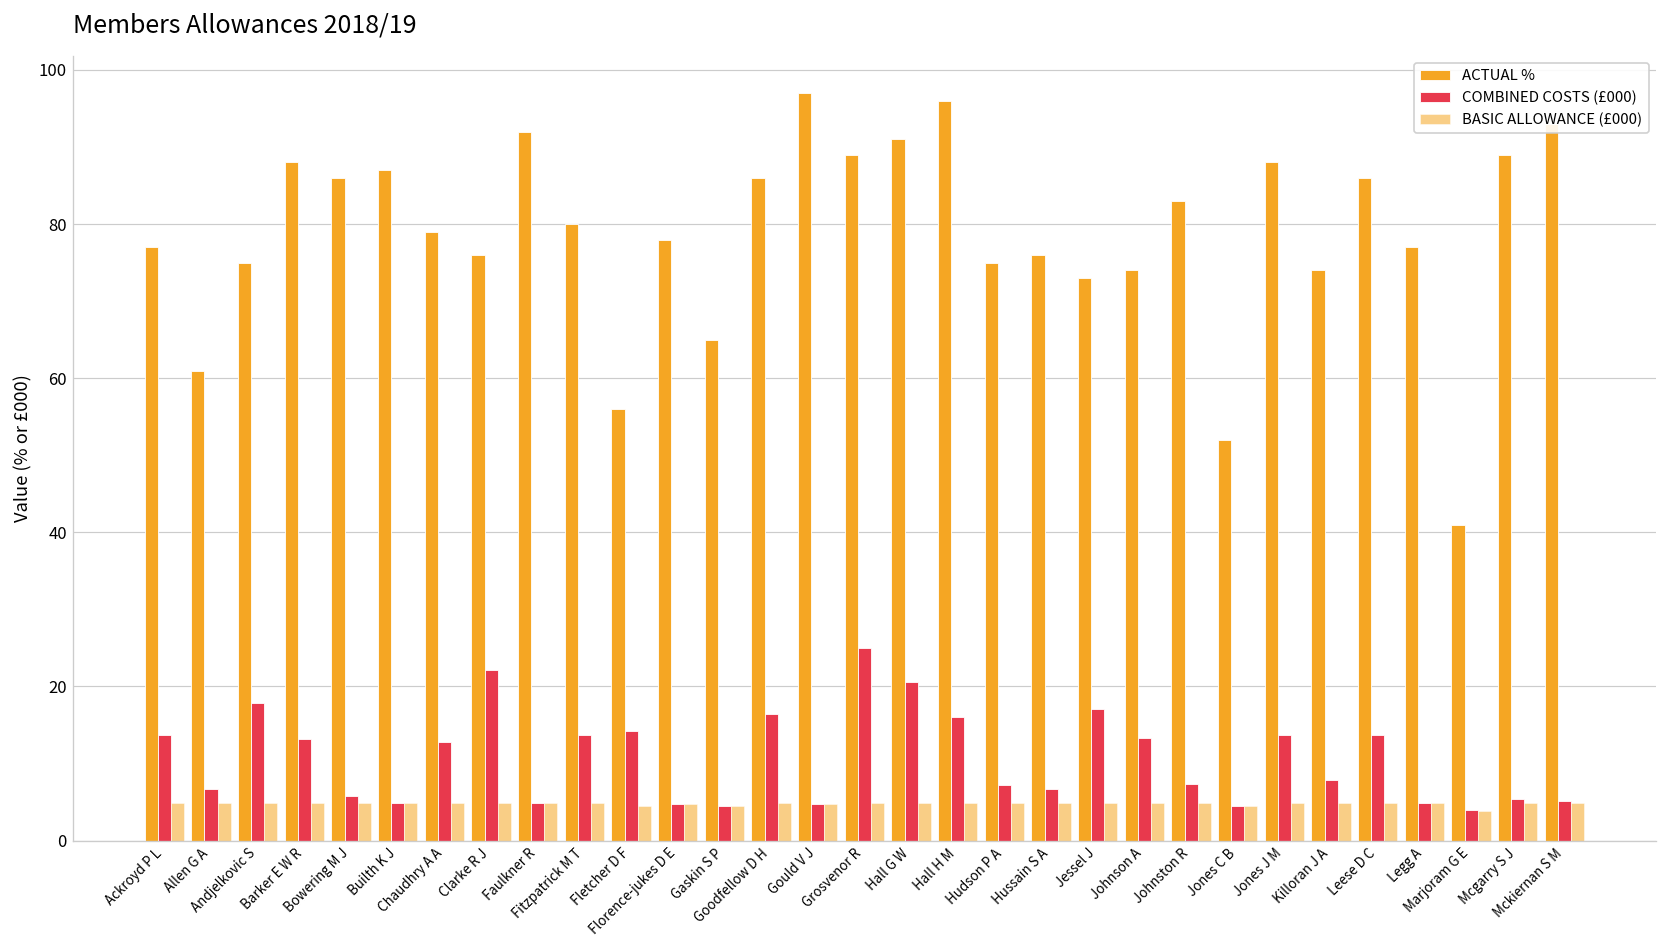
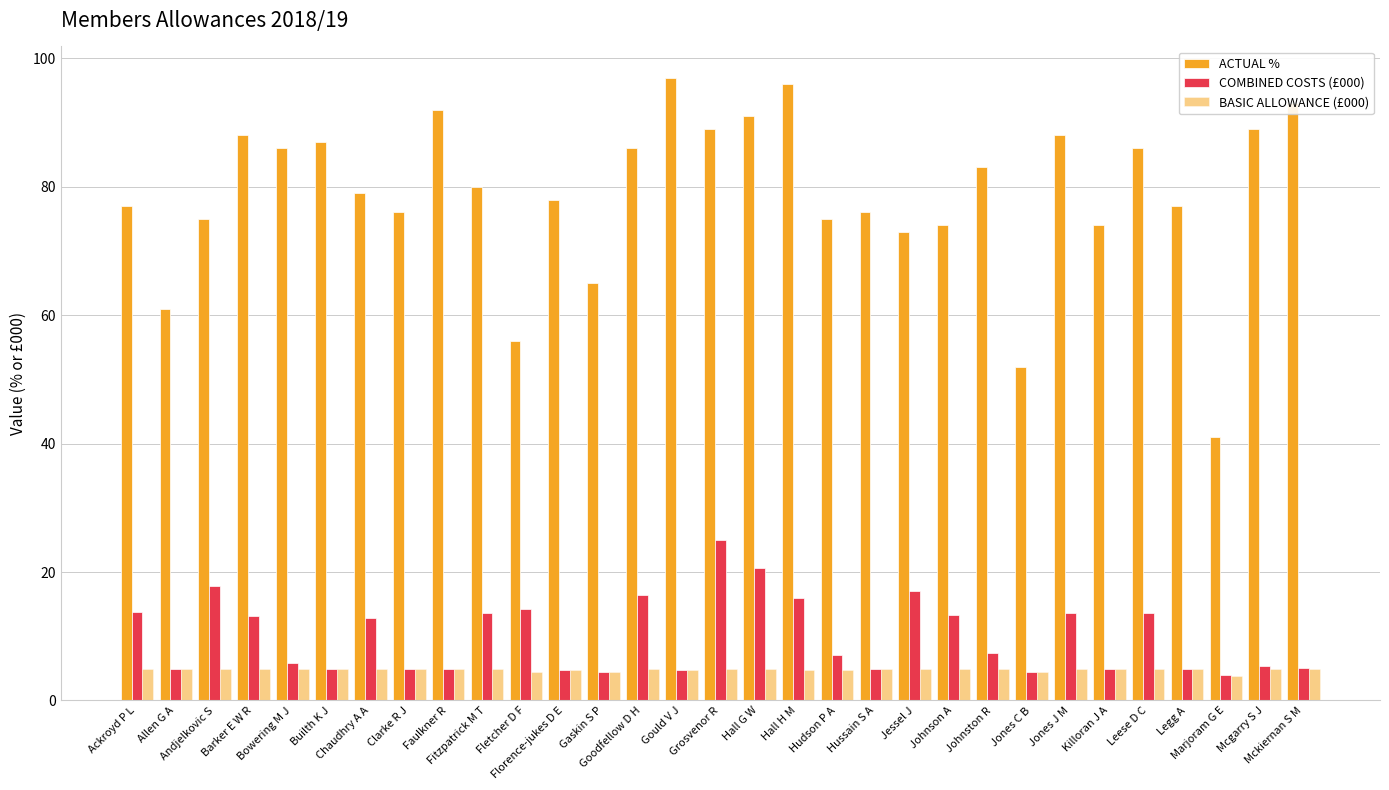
COMBINED COSTS (£000), Allen G A: 7 -> 5
COMBINED COSTS (£000), Clarke R J: 22 -> 5
COMBINED COSTS (£000), Hussain S A: 7 -> 5
COMBINED COSTS (£000), Killoran J A: 8 -> 5
